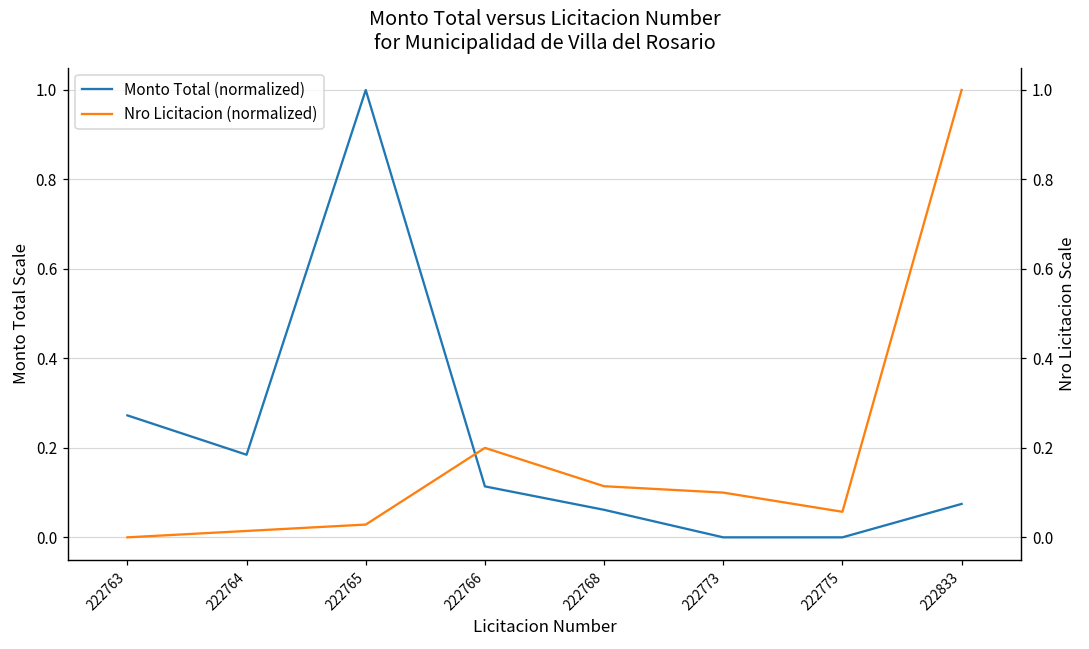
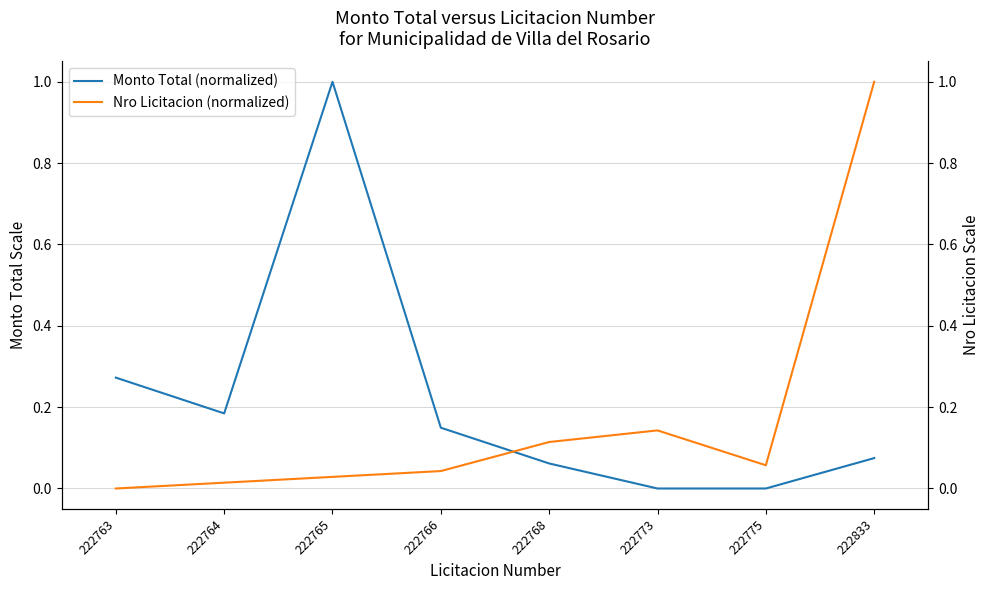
Monto Total (normalized), 222766: 0.11 -> 0.15
Nro Licitacion (normalized), 222766: 0.20 -> 0.04
Nro Licitacion (normalized), 222773: 0.10 -> 0.14
